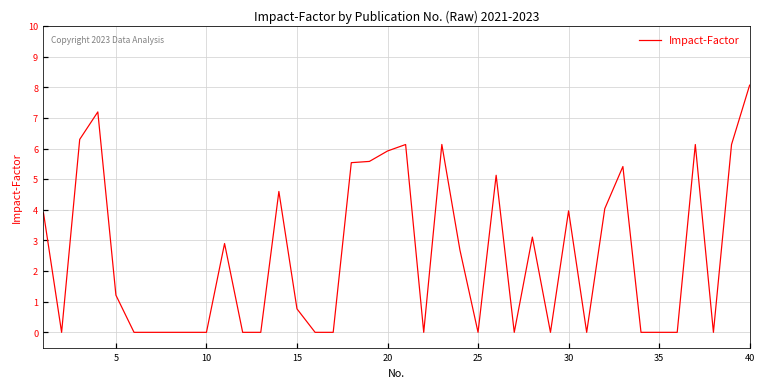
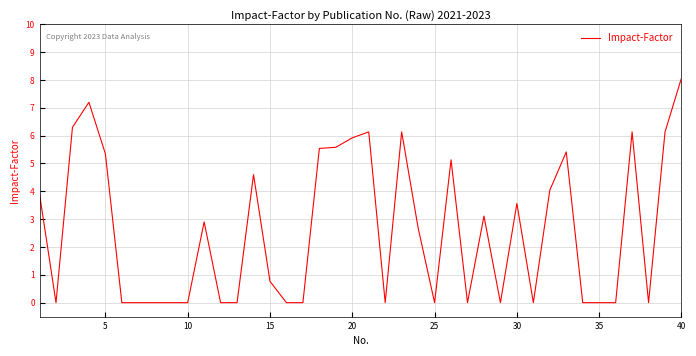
5: 1.2 -> 5.3
30: 4.0 -> 3.6
